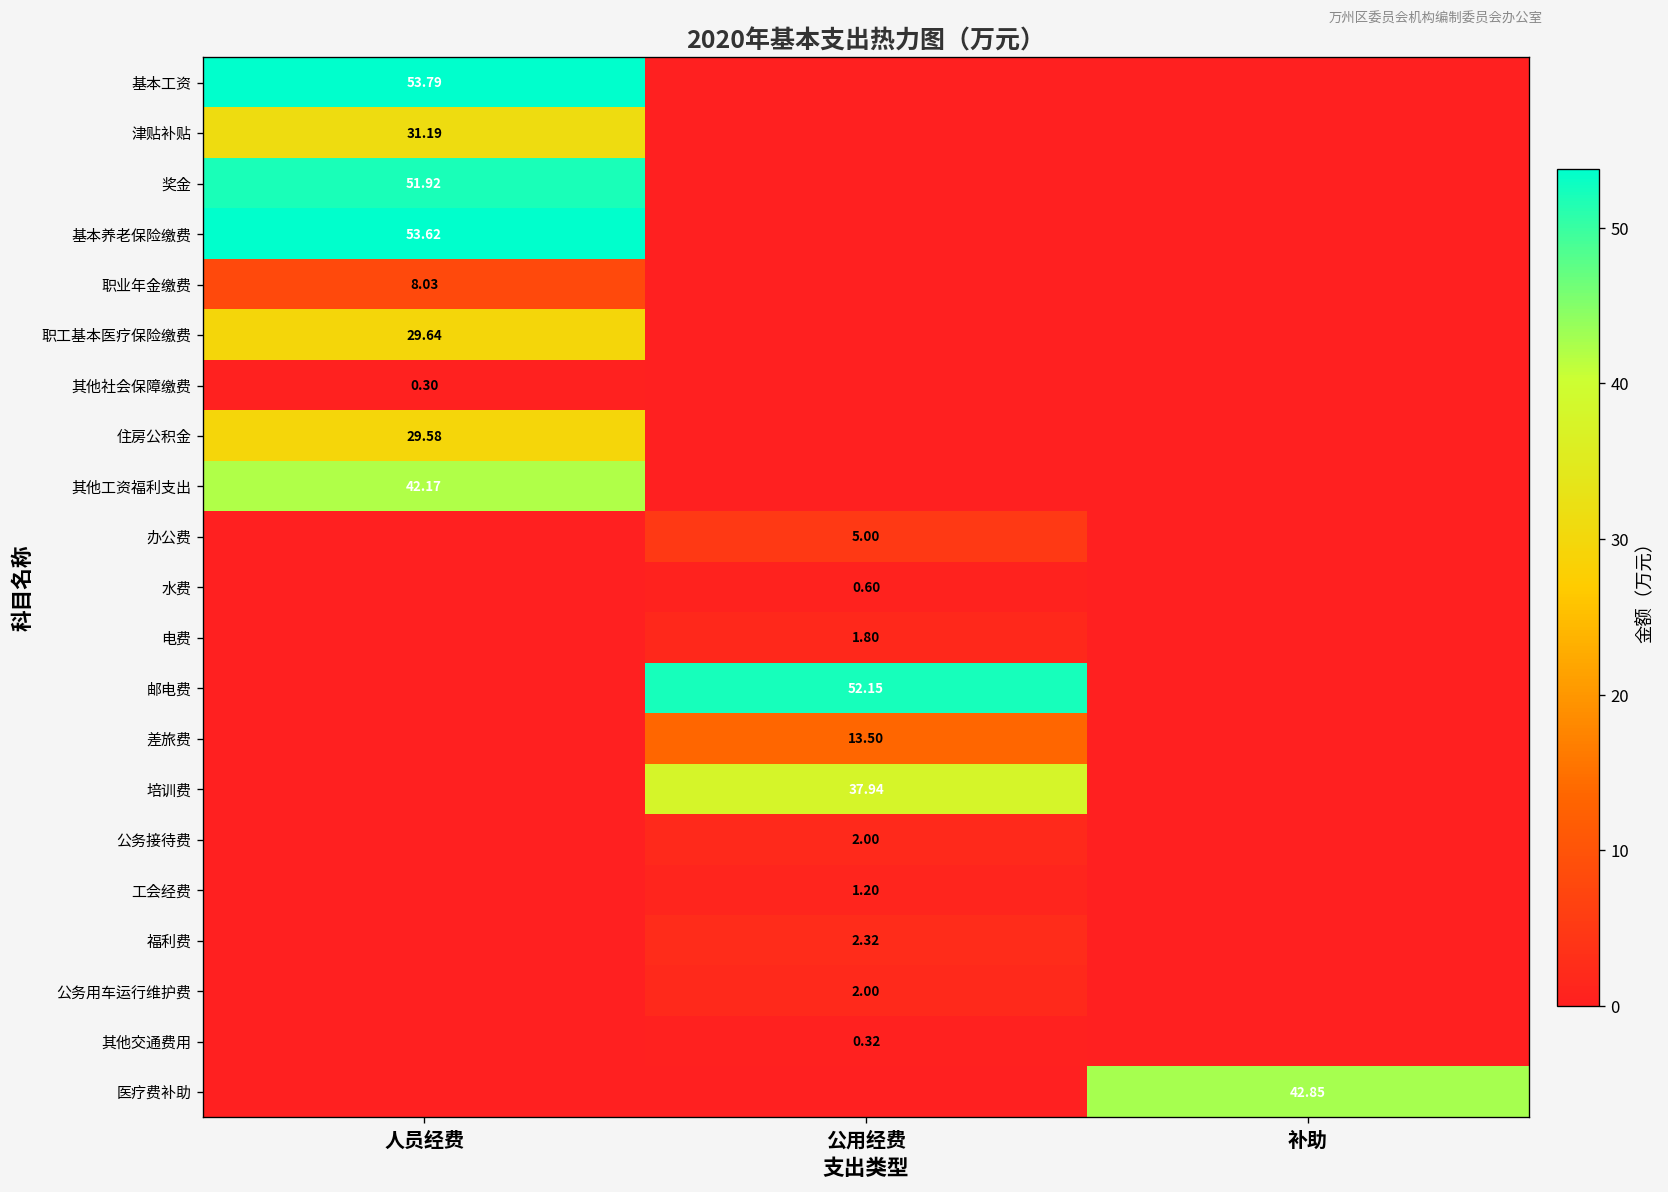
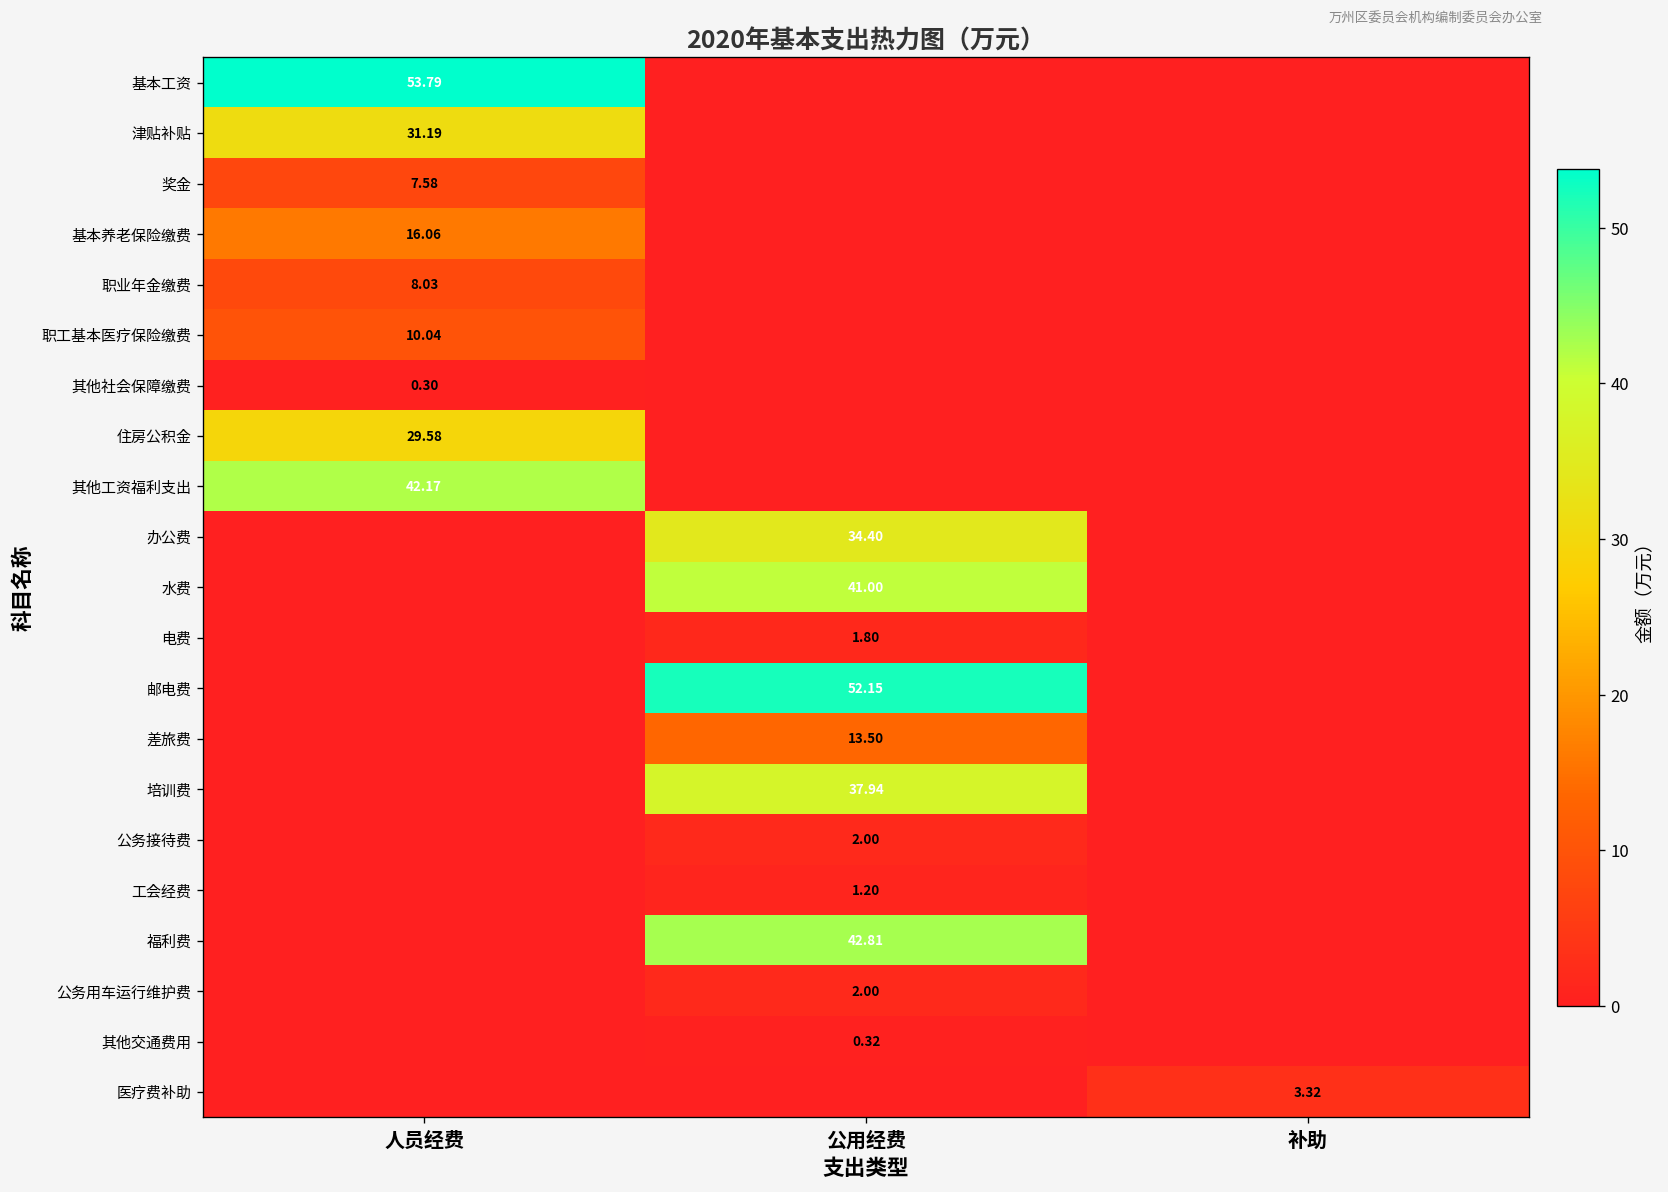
奖金, 人员经费: 51.92 -> 7.58
基本养老保险缴费, 人员经费: 53.62 -> 16.06
职工基本医疗保险缴费, 人员经费: 29.64 -> 10.04
办公费, 公用经费: 5.00 -> 34.40
水费, 公用经费: 0.60 -> 41.00
福利费, 公用经费: 2.32 -> 42.81
医疗费补助, 补助: 42.85 -> 3.32
